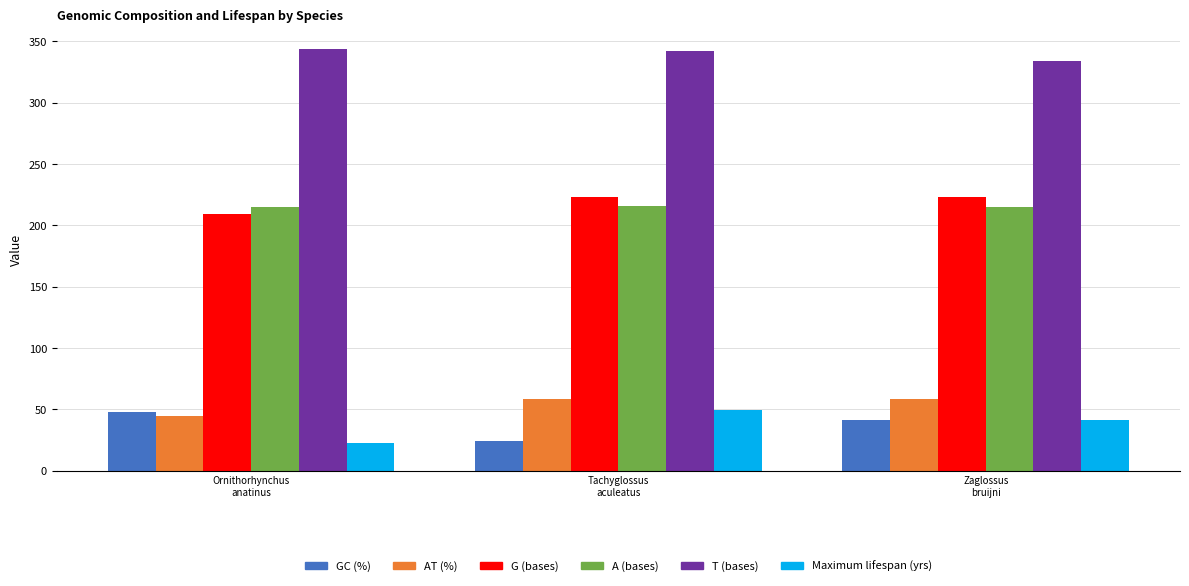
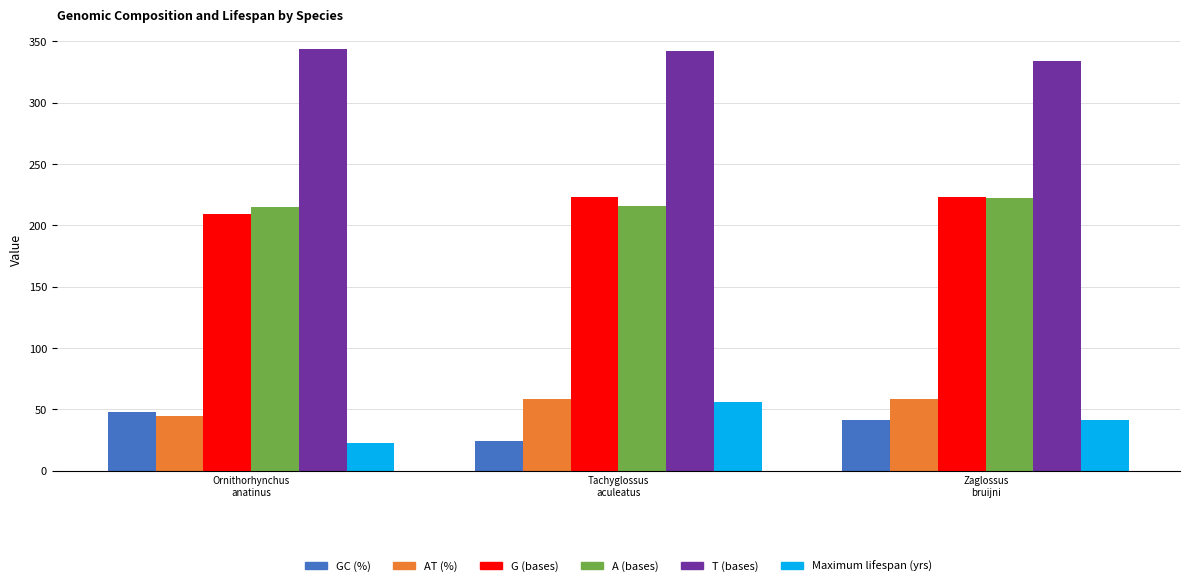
Maximum lifespan (yrs), Tachyglossus aculeatus: 50 -> 56
A (bases), Zaglossus bruijni: 215 -> 222
